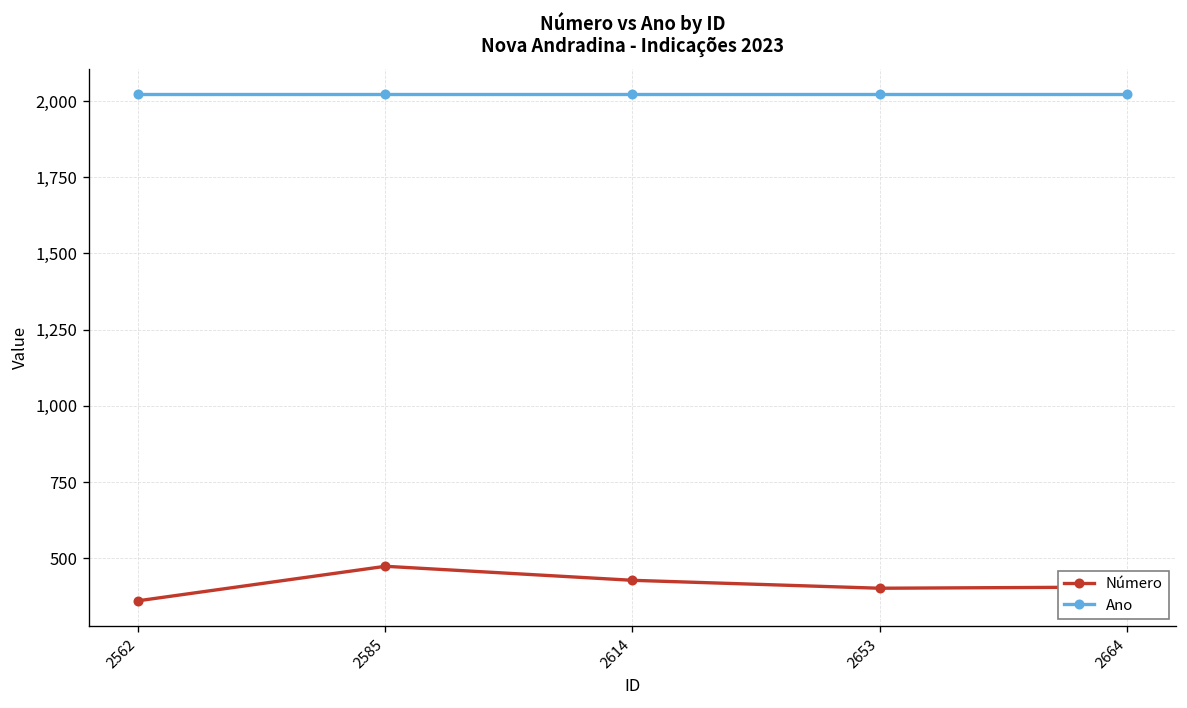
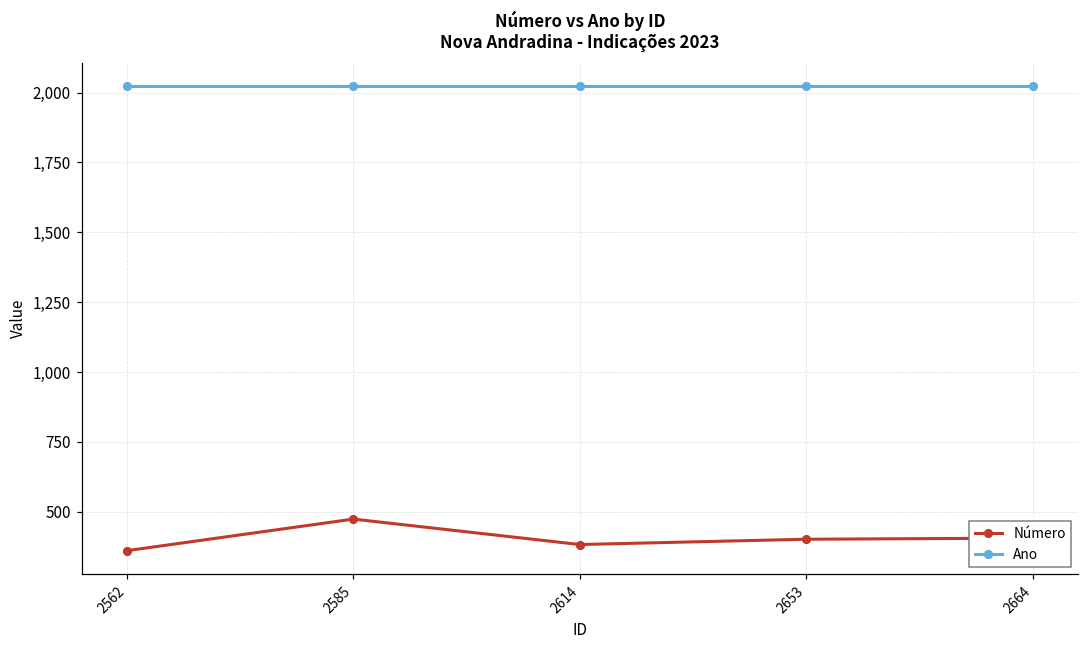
Número, 2614: 430 -> 380
